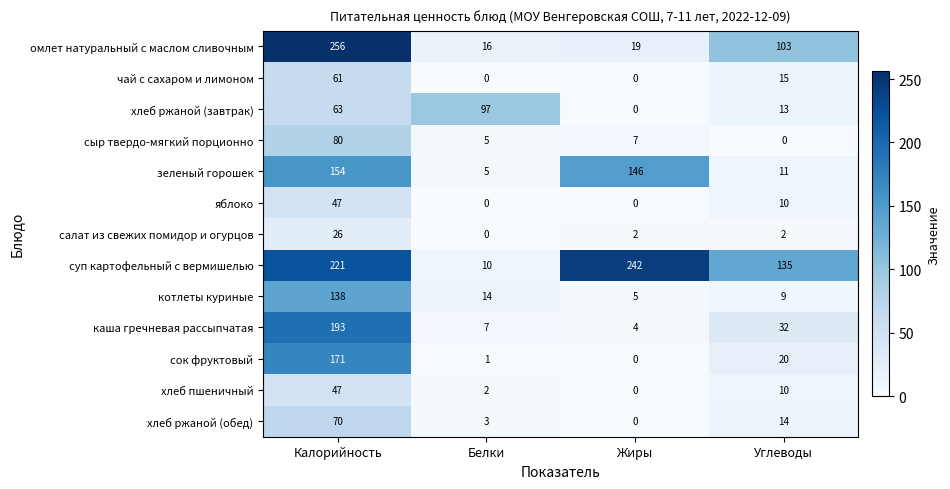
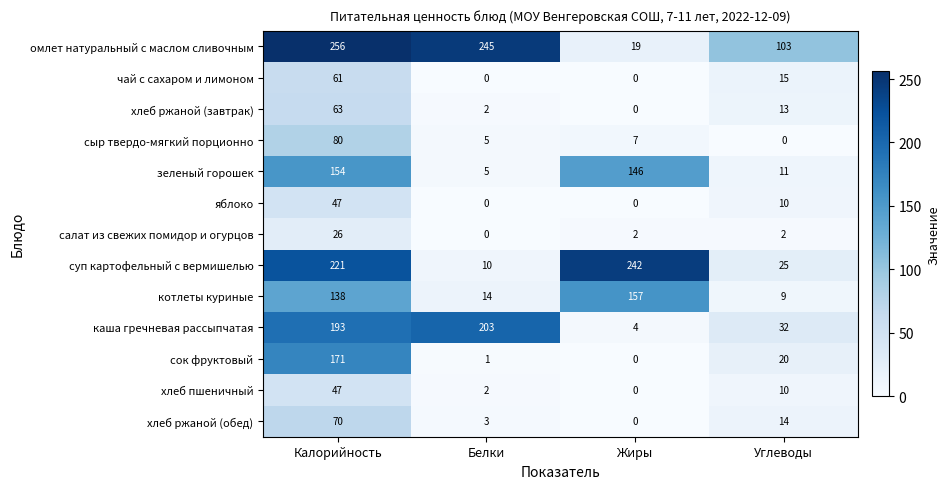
омлет натуральный с маслом сливочным, Белки: 16 -> 245
хлеб ржаной (завтрак), Белки: 97 -> 2
суп картофельный с вермишелью, Углеводы: 135 -> 25
котлеты куриные, Жиры: 5 -> 157
каша гречневая рассыпчатая, Белки: 7 -> 203
